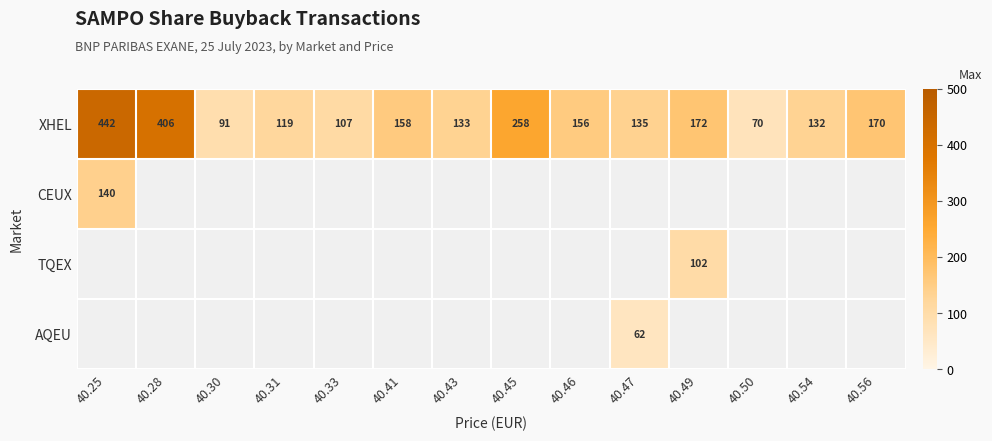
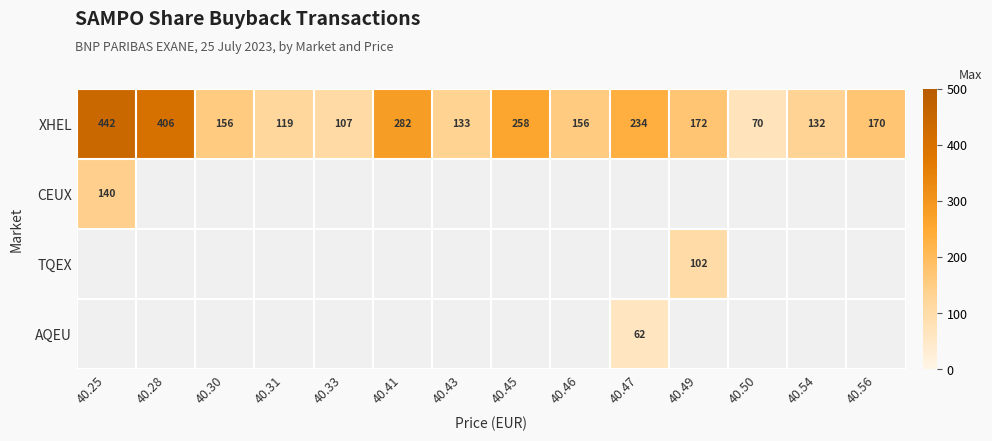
XHEL, 40.30: 91 -> 156
XHEL, 40.41: 158 -> 282
XHEL, 40.47: 135 -> 234
